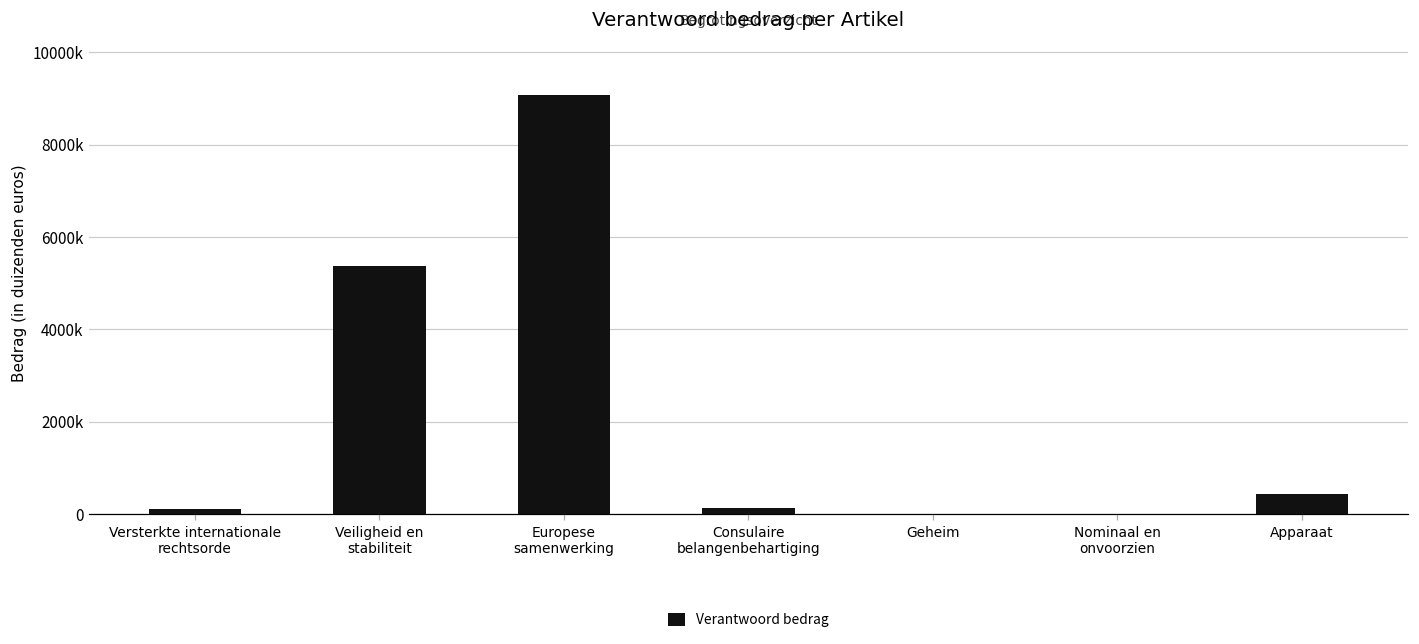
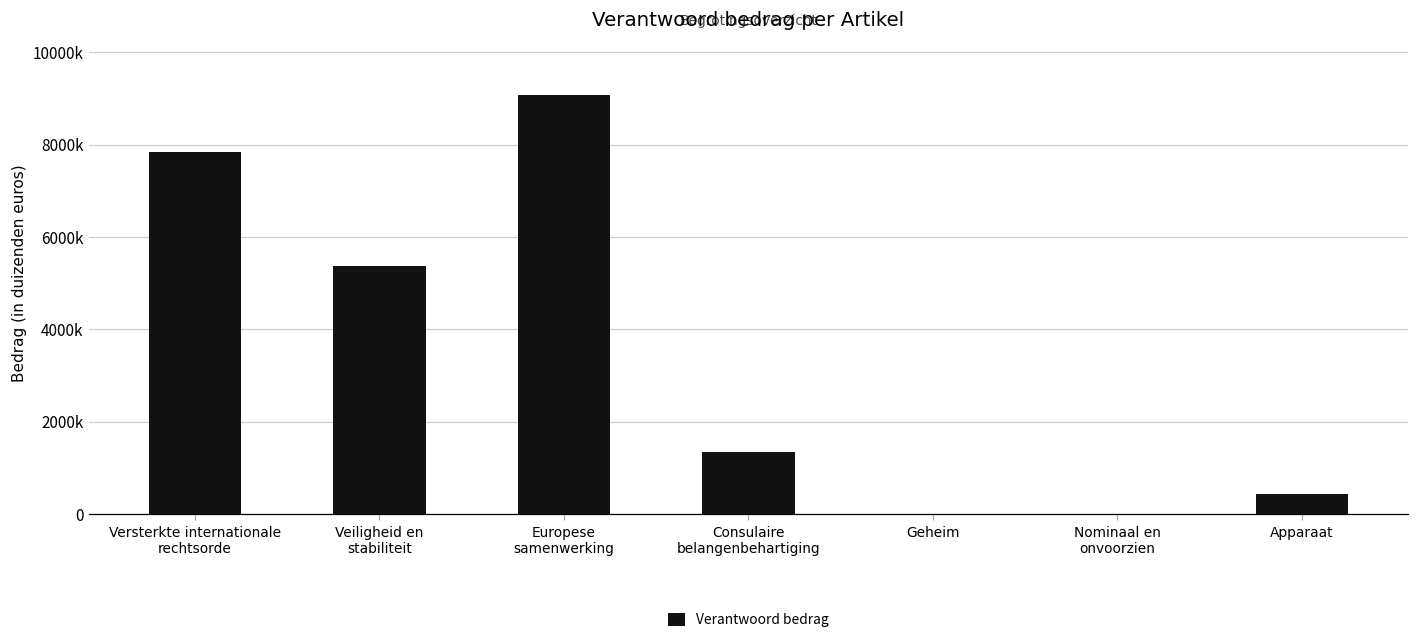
Versterkte internationale rechtsorde: 100000 -> 7800000
Consulaire belangenbehartiging: 100000 -> 1400000
